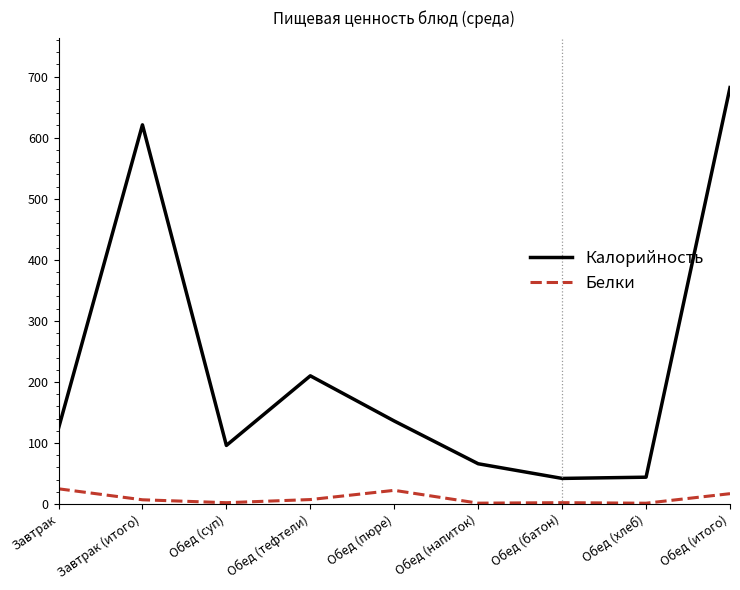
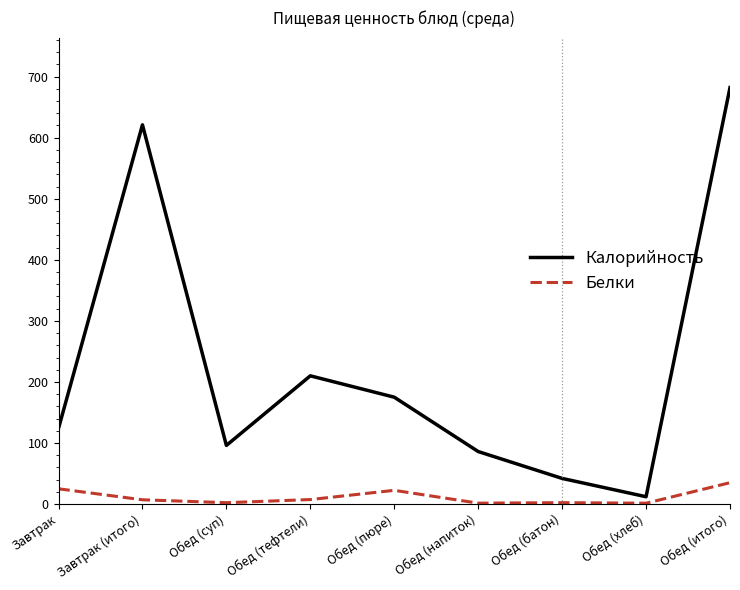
Калорийность, Обед (пюре): 140 -> 180
Калорийность, Обед (напиток): 70 -> 90
Калорийность, Обед (хлеб): 40 -> 10
Белки, Обед (итого): 20 -> 40
